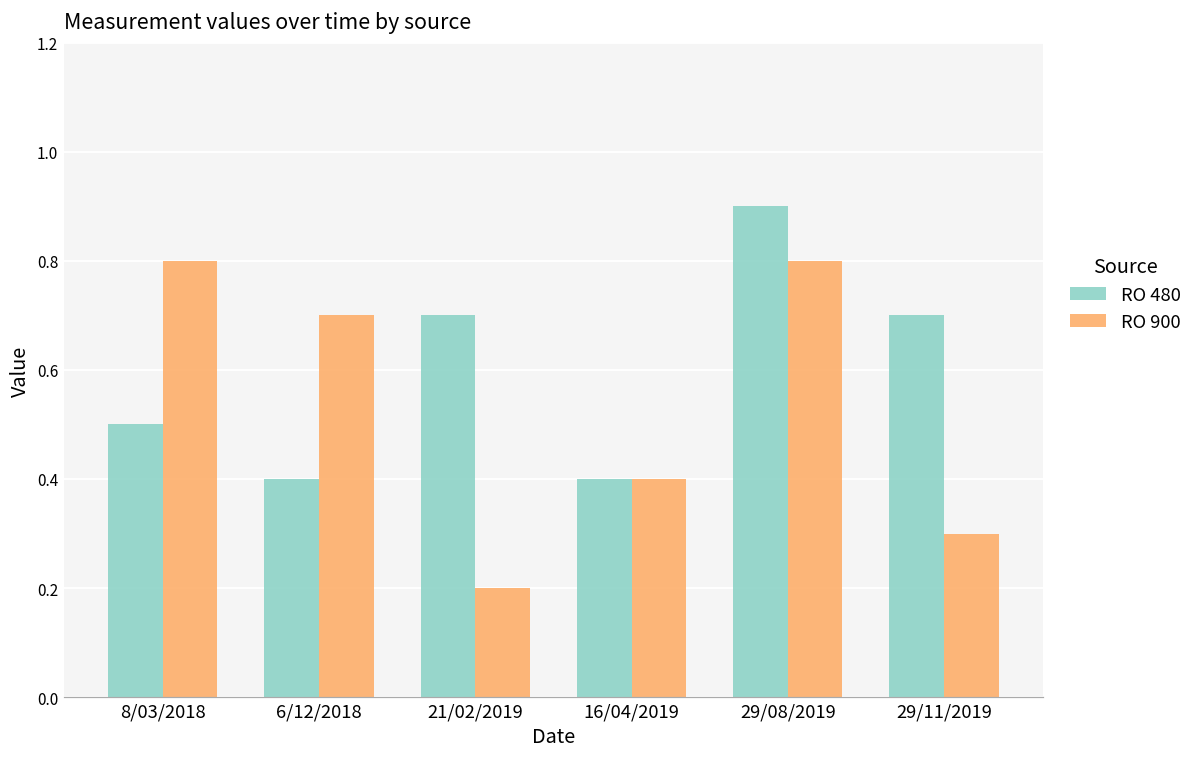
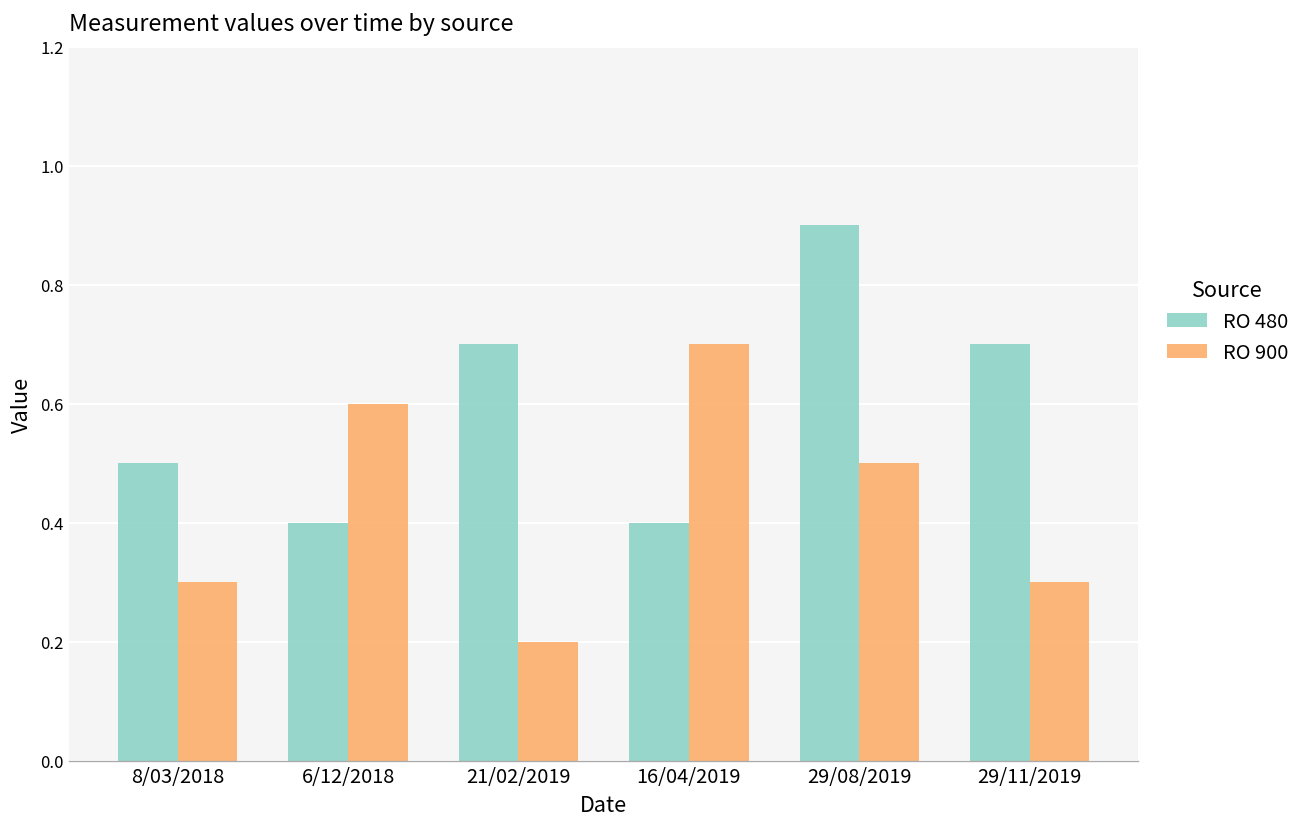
RO 900, 8/03/2018: 0.8 -> 0.3
RO 900, 6/12/2018: 0.7 -> 0.6
RO 900, 16/04/2019: 0.4 -> 0.7
RO 900, 29/08/2019: 0.8 -> 0.5
